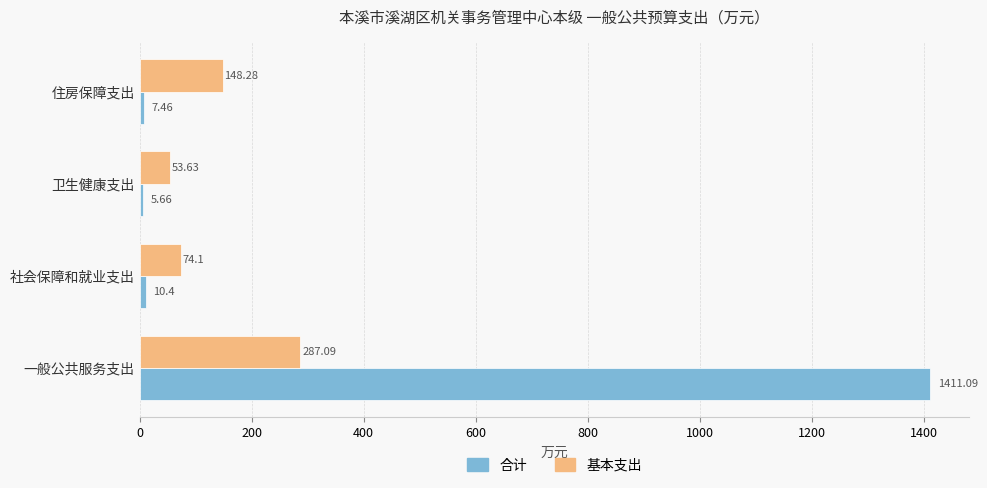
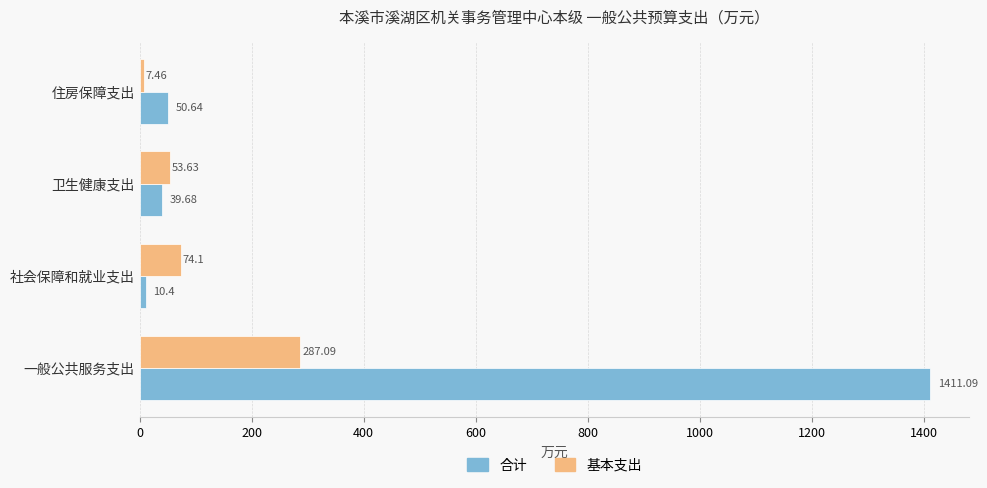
基本支出, 住房保障支出: 148.28 -> 7.46
合计, 住房保障支出: 7.46 -> 50.64
合计, 卫生健康支出: 5.66 -> 39.68
